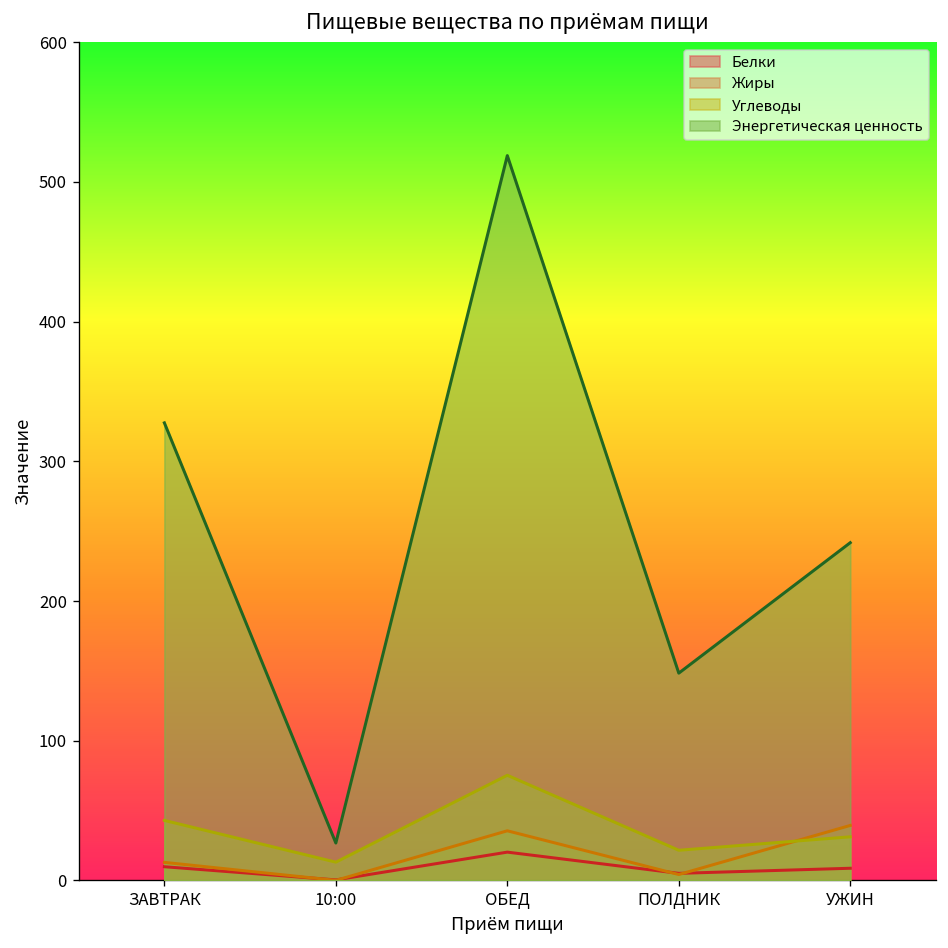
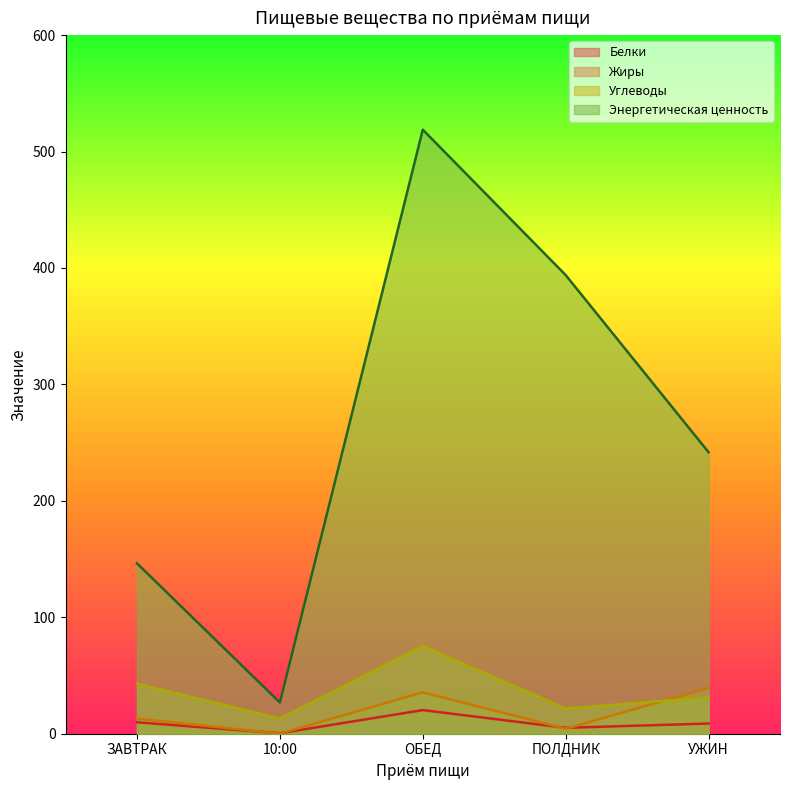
Энергетическая ценность, ЗАВТРАК: 328 -> 146
Энергетическая ценность, ПОЛДНИК: 148 -> 394
